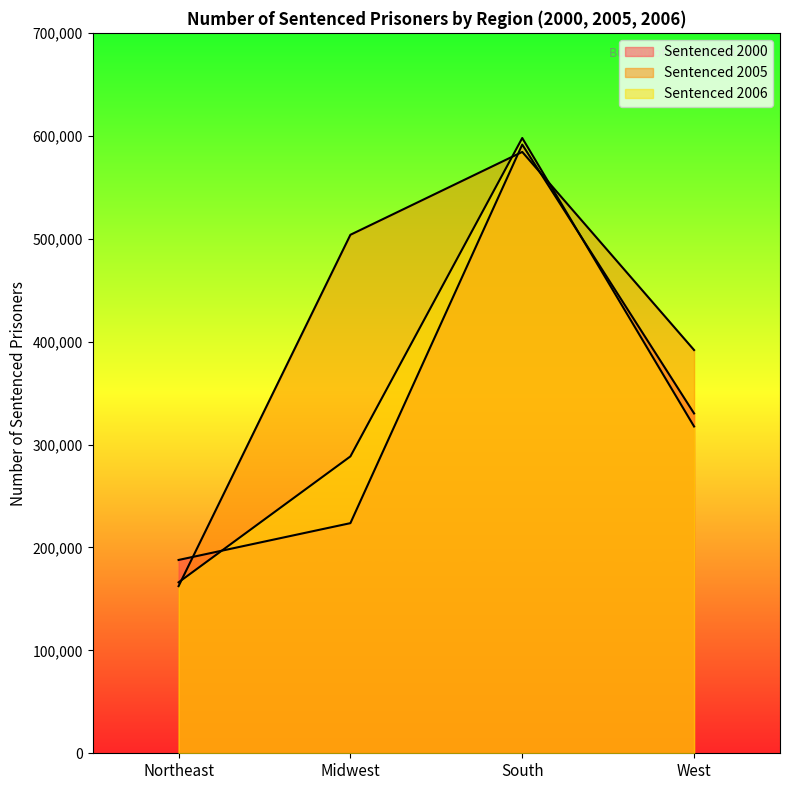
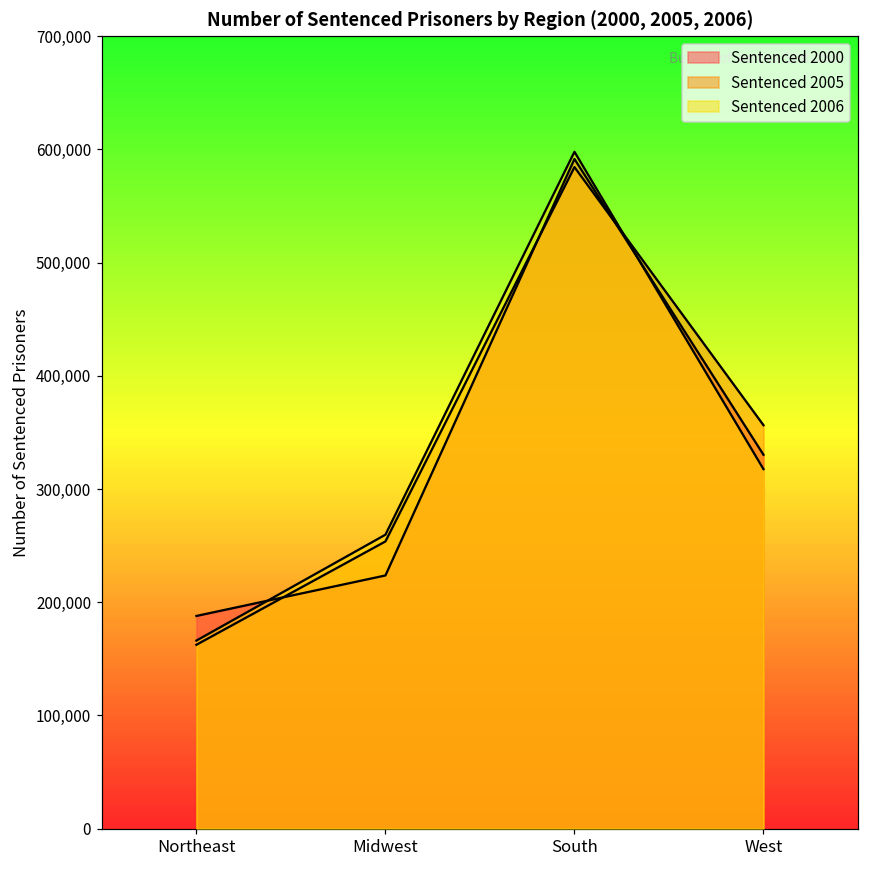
Sentenced 2005, Midwest: 504,000 -> 254,000
Sentenced 2006, Midwest: 288,000 -> 260,000
Sentenced 2005, West: 392,000 -> 356,000
